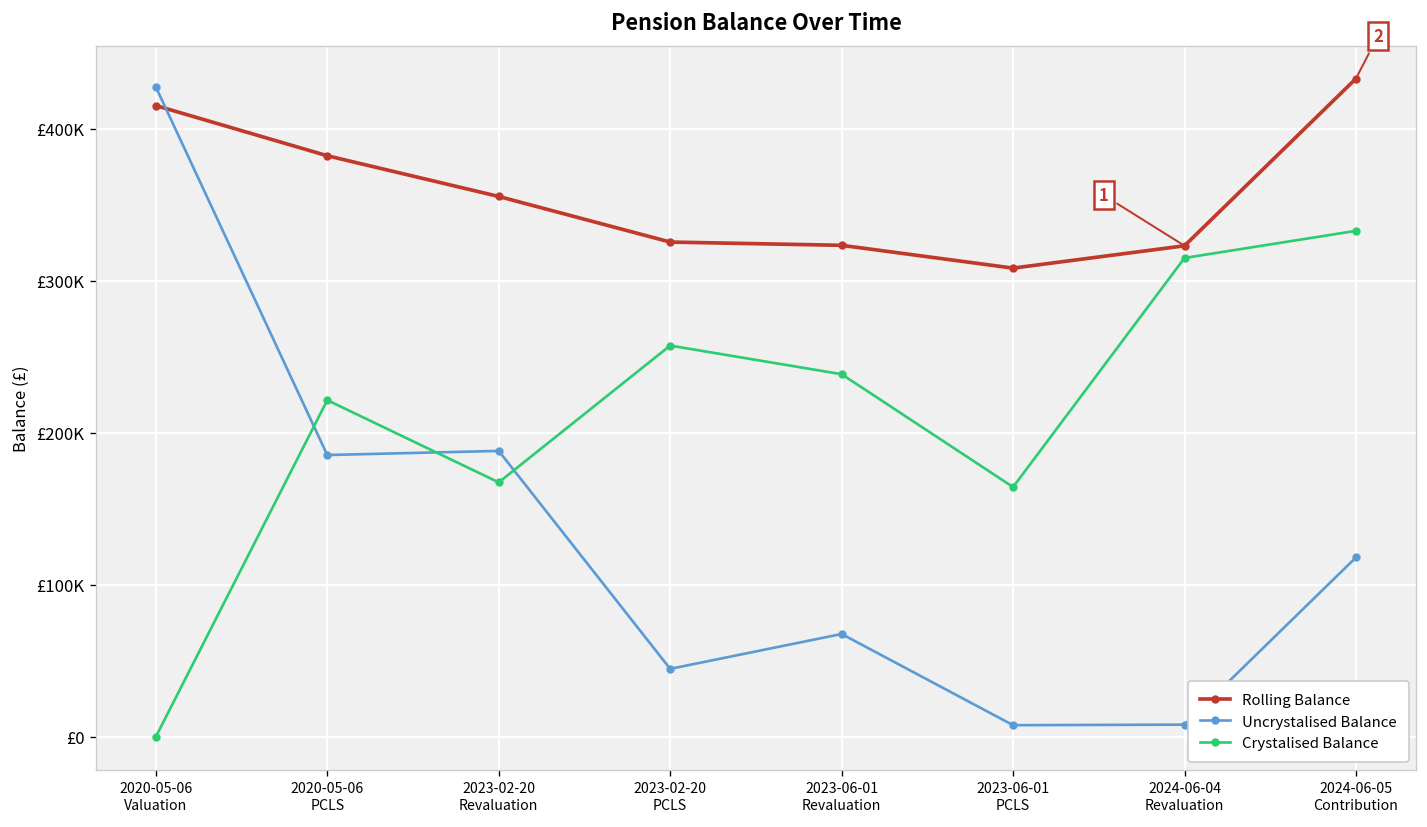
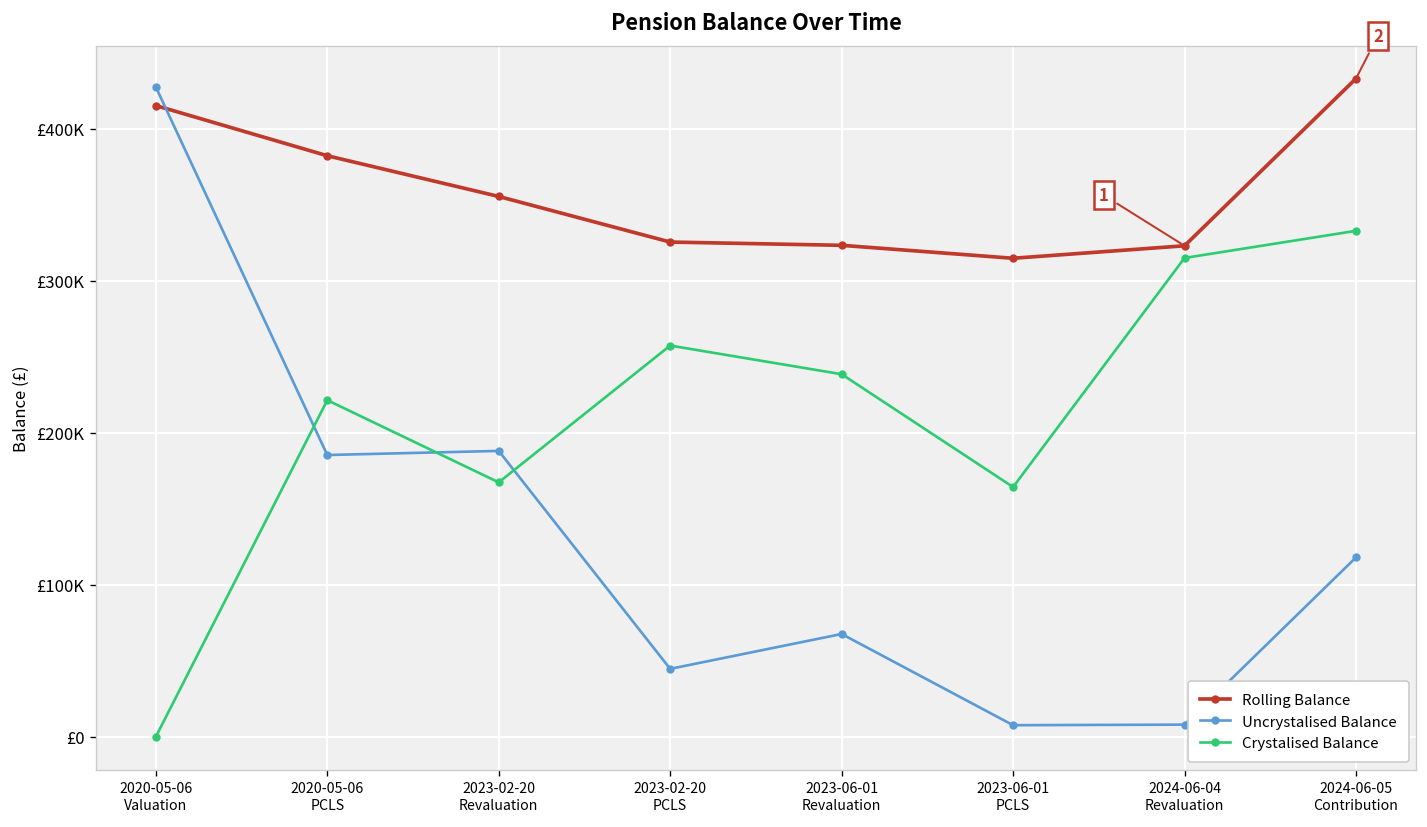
Rolling Balance, 2023-06-01 PCLS: £308000 -> £315000
